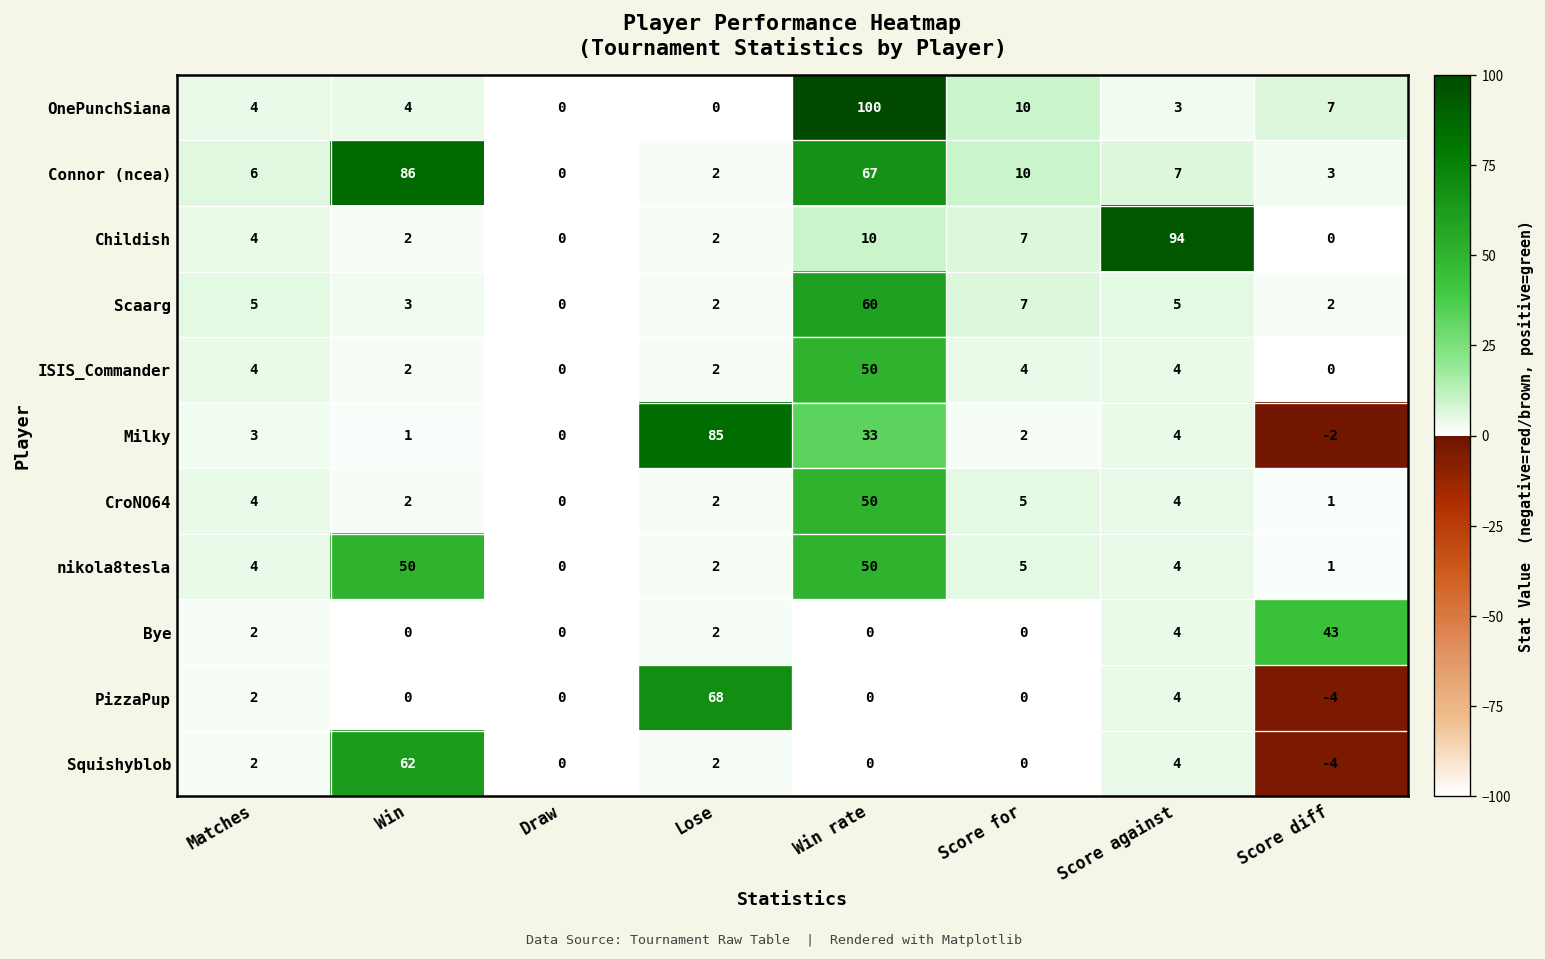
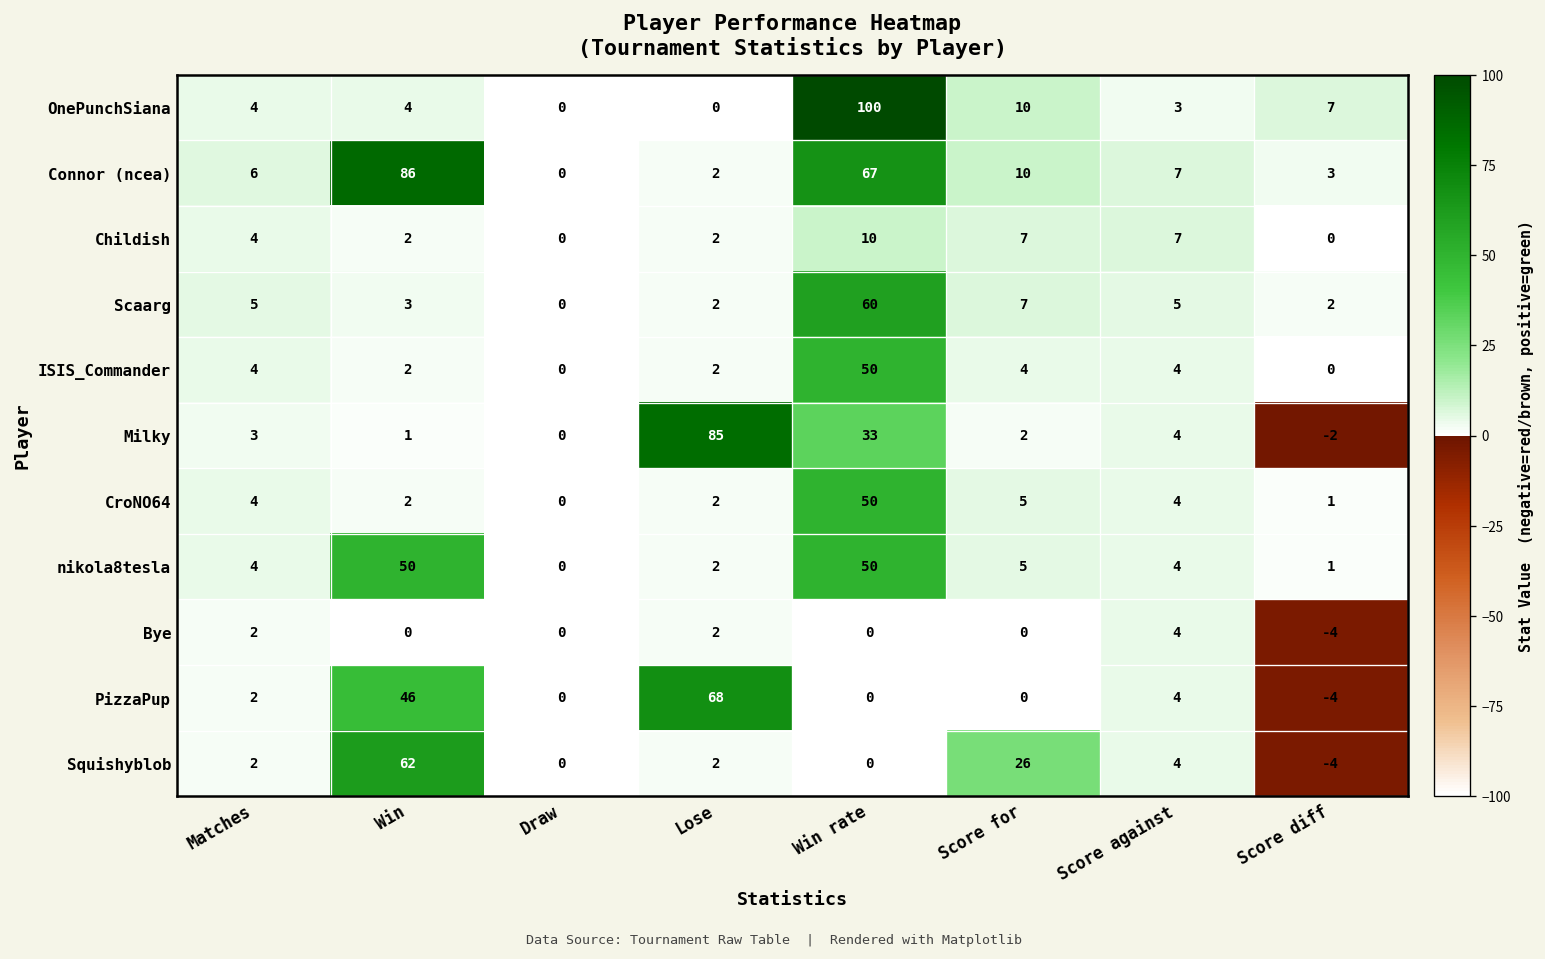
Childish, Score against: 94 -> 7
Bye, Score diff: 43 -> -4
PizzaPup, Win: 0 -> 46
Squishyblob, Score for: 0 -> 26
